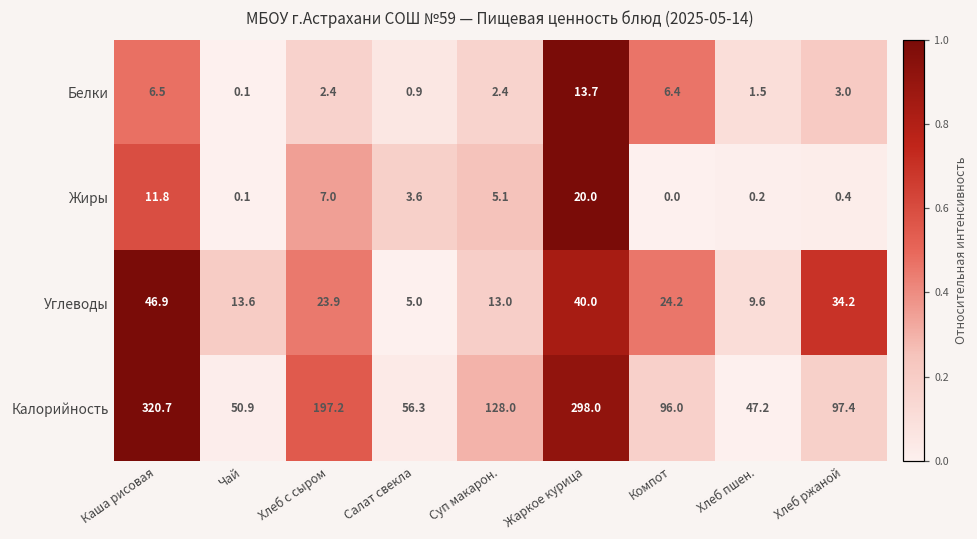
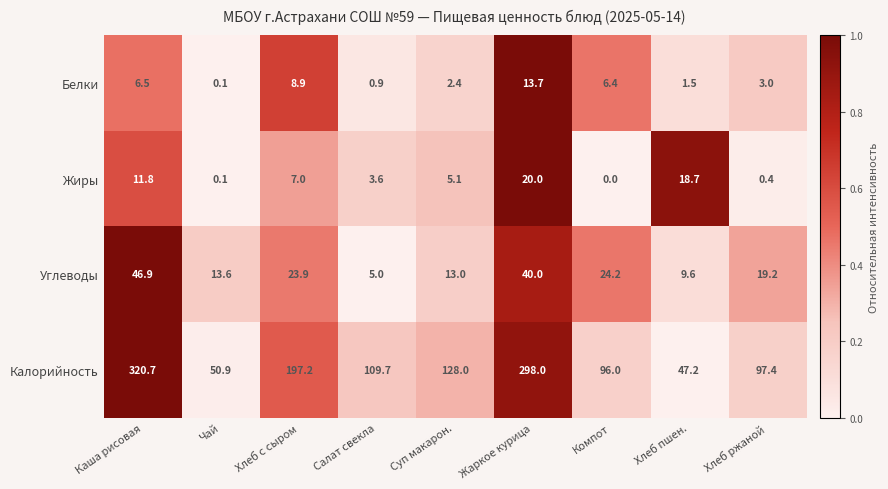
Белки, Хлеб с сыром: 2.4 -> 8.9
Жиры, Хлеб пшен.: 0.2 -> 18.7
Углеводы, Хлеб ржаной: 34.2 -> 19.2
Калорийность, Салат свекла: 56.3 -> 109.7
